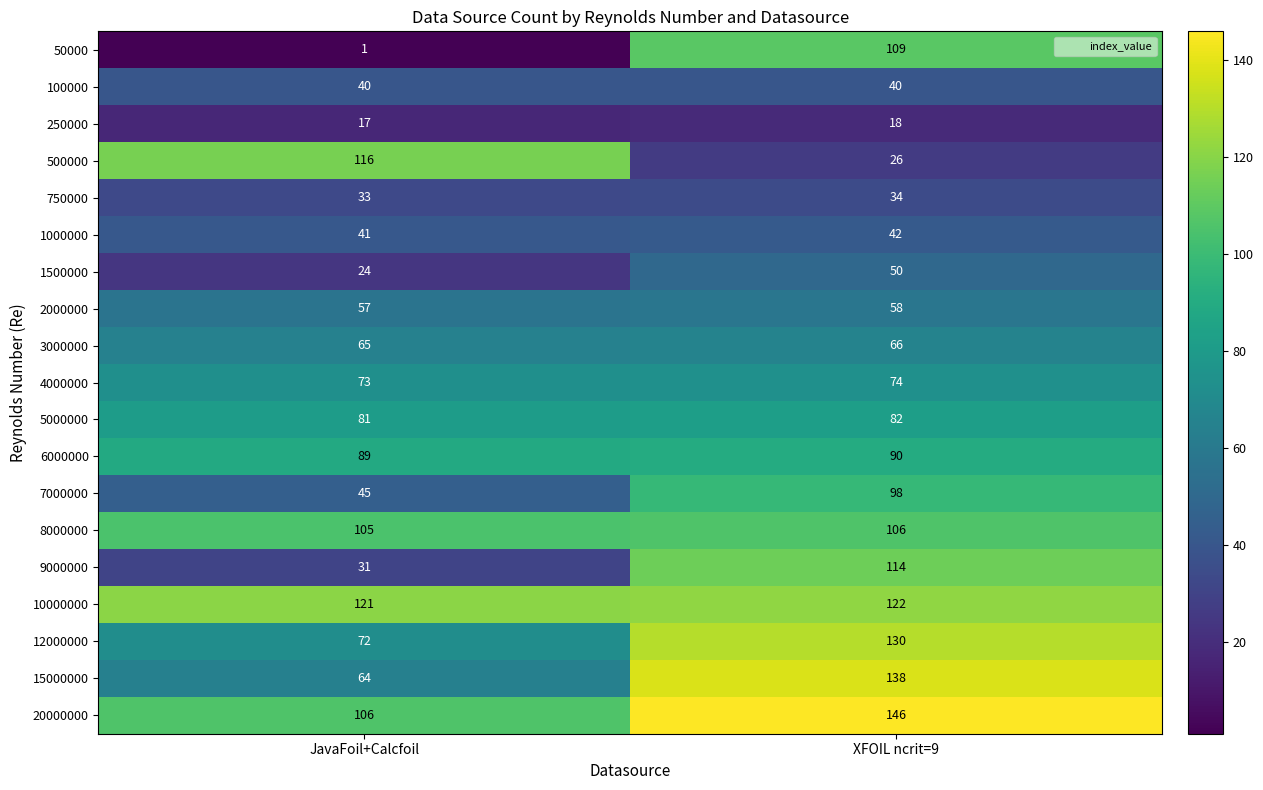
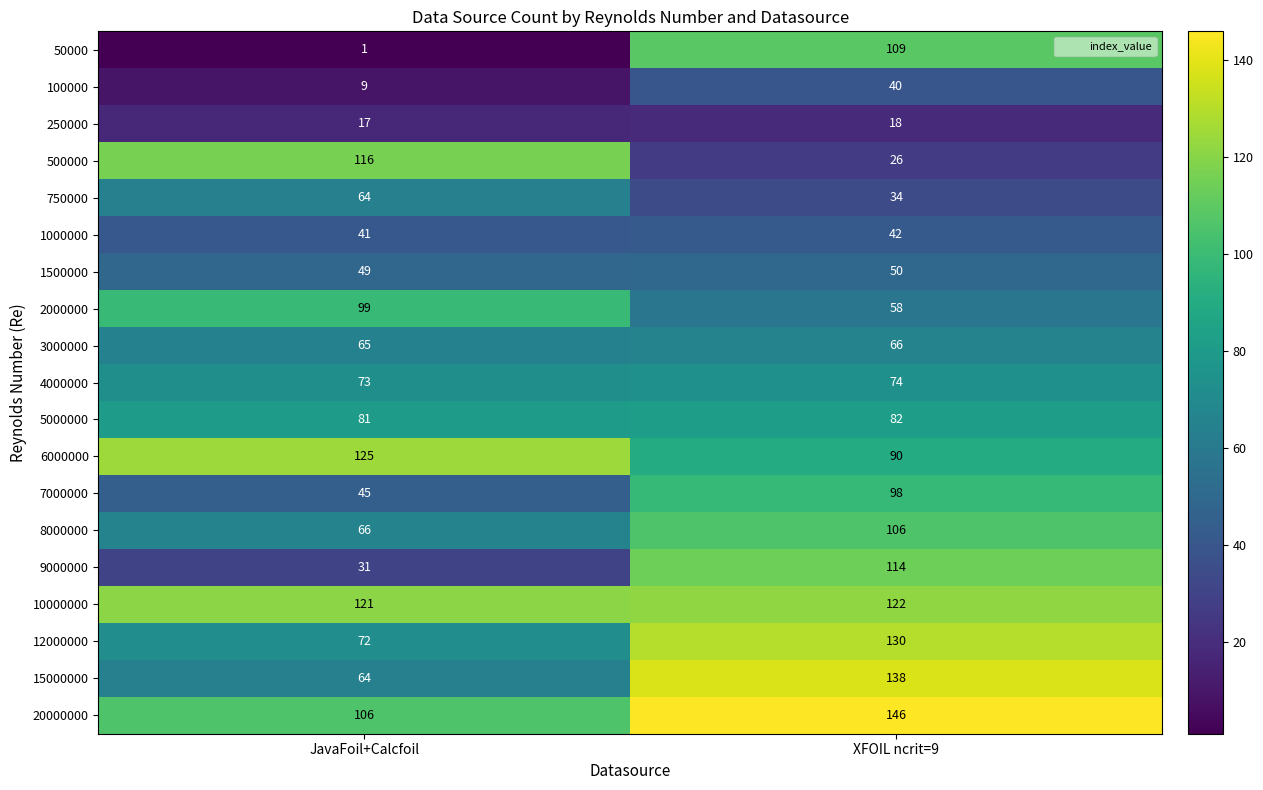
100000, JavaFoil+Calcfoil: 40 -> 9
750000, JavaFoil+Calcfoil: 33 -> 64
1500000, JavaFoil+Calcfoil: 24 -> 49
2000000, JavaFoil+Calcfoil: 57 -> 99
6000000, JavaFoil+Calcfoil: 89 -> 125
8000000, JavaFoil+Calcfoil: 105 -> 66
